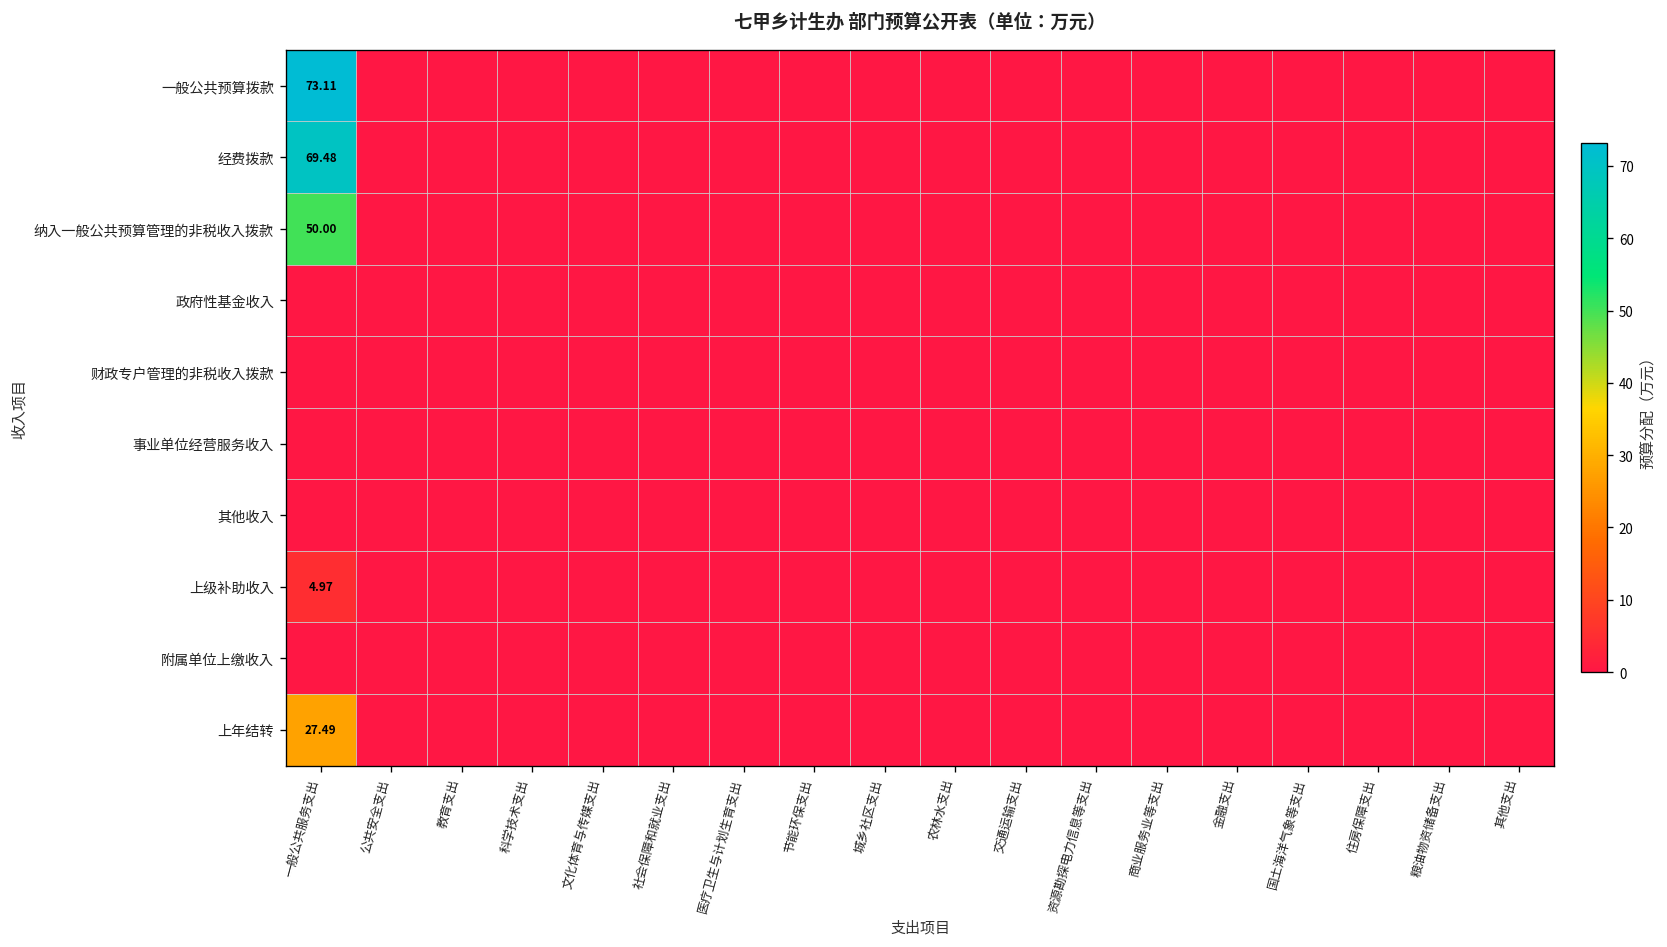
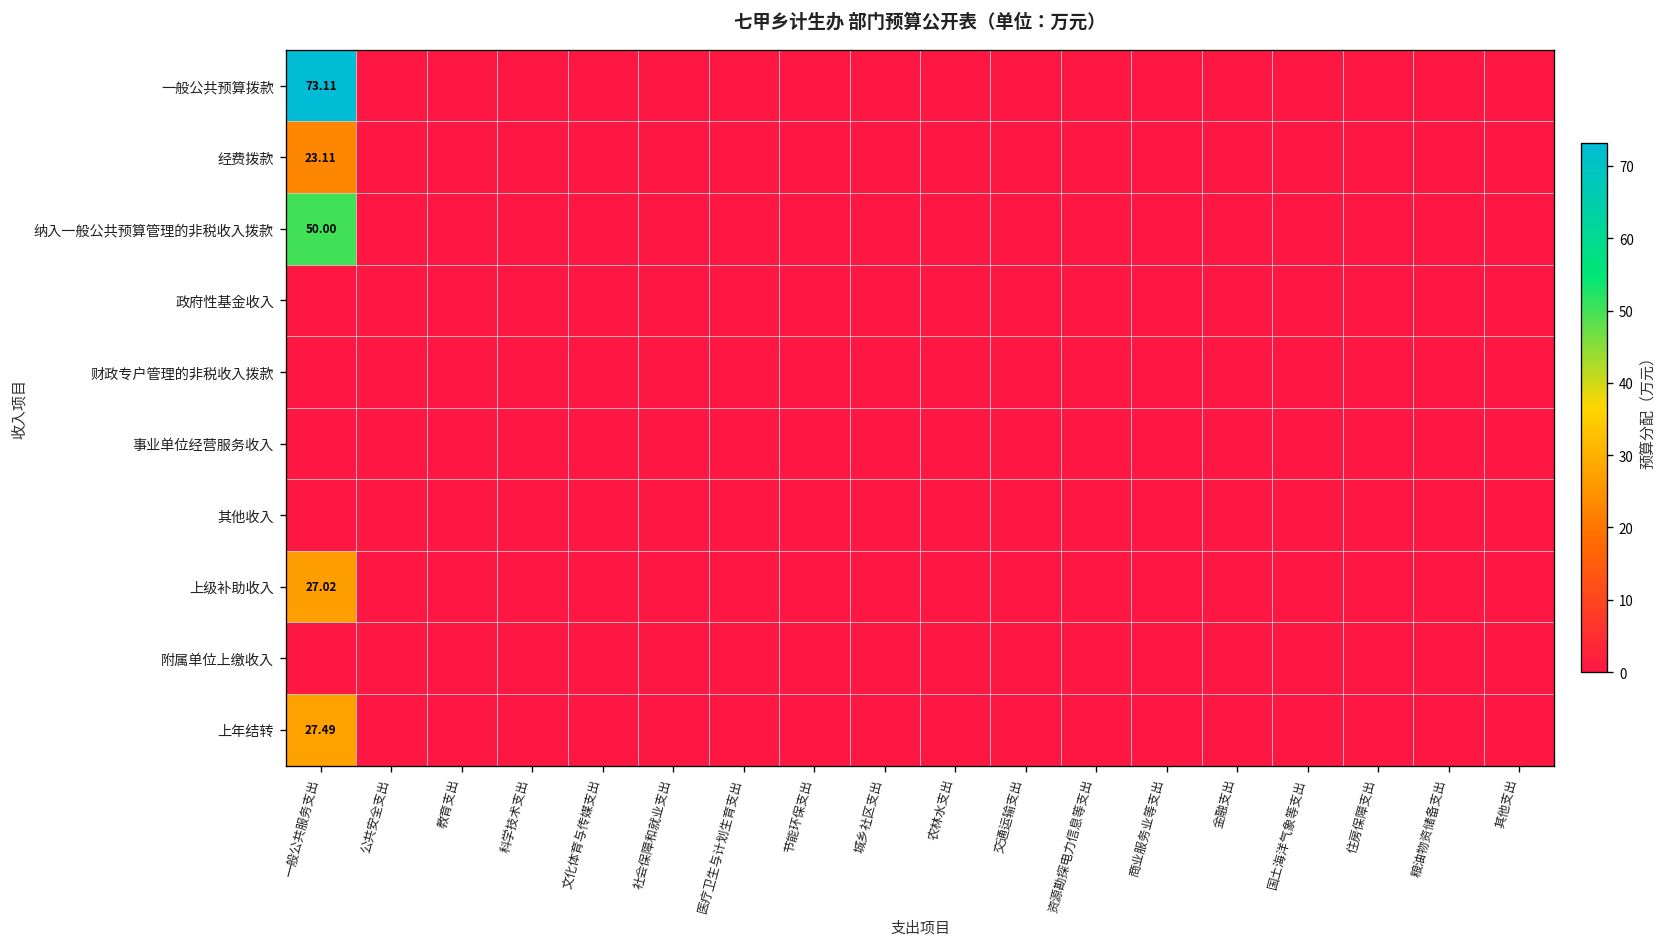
经费拨款, 一般公共服务支出: 69.48 -> 23.11
上级补助收入, 一般公共服务支出: 4.97 -> 27.02
